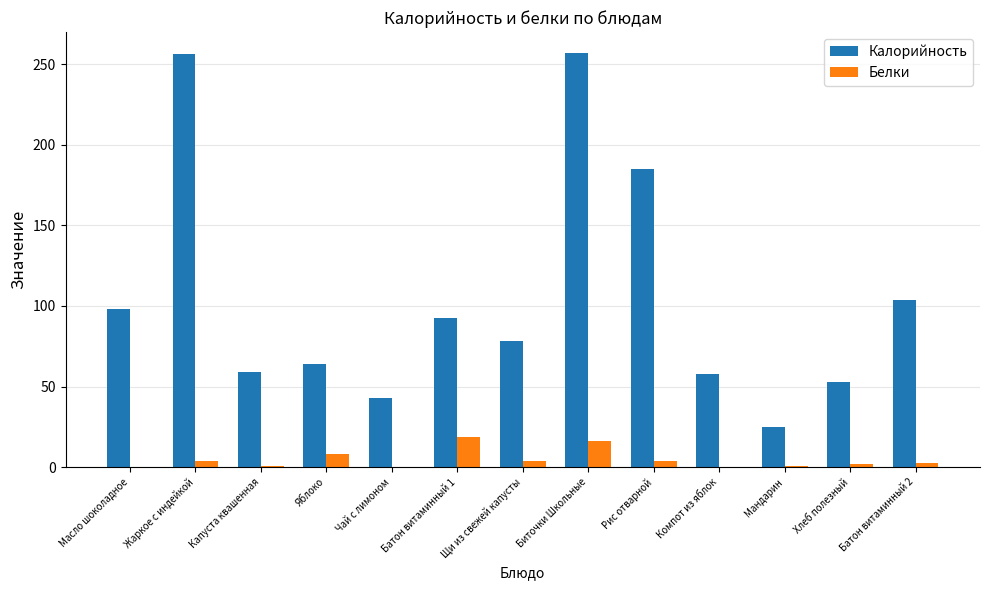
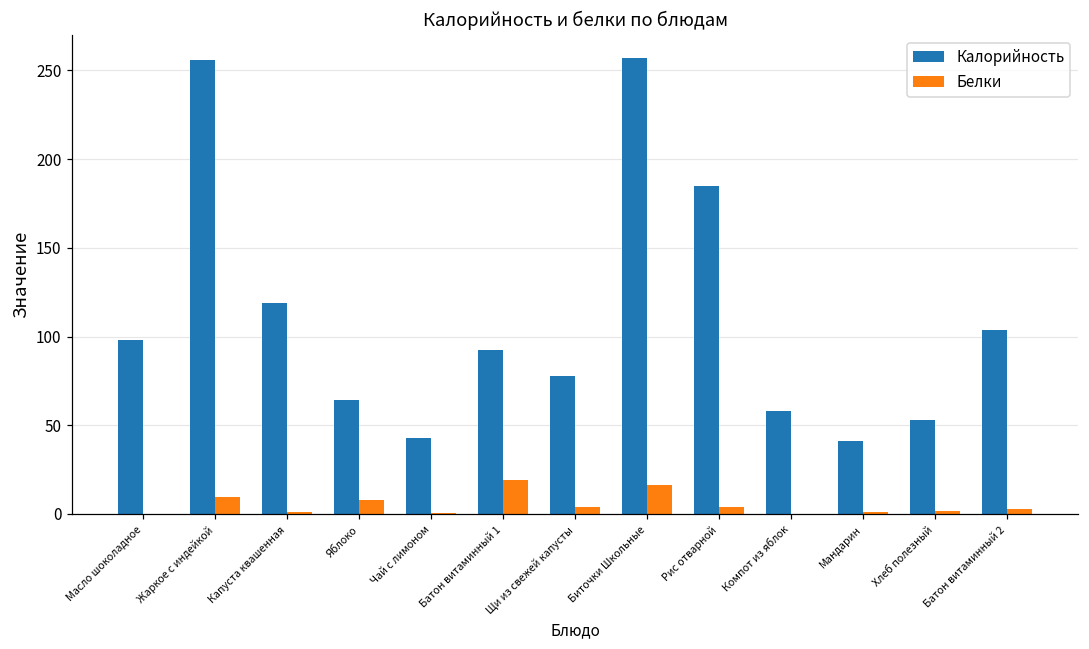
Белки, Жаркое с индейкой: 4 -> 10
Калорийность, Капуста квашенная: 59 -> 119
Калорийность, Мандарин: 25 -> 41
